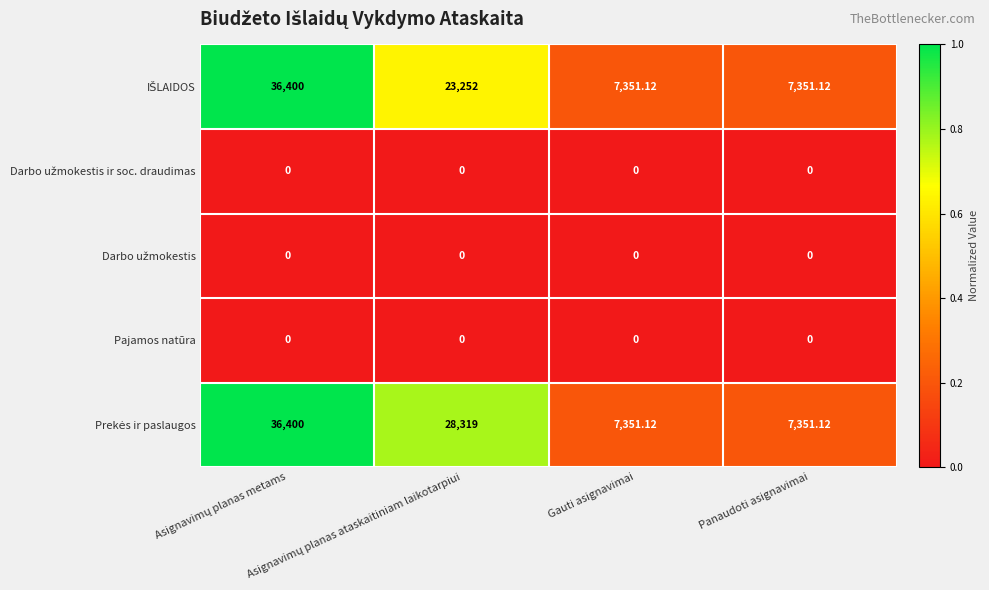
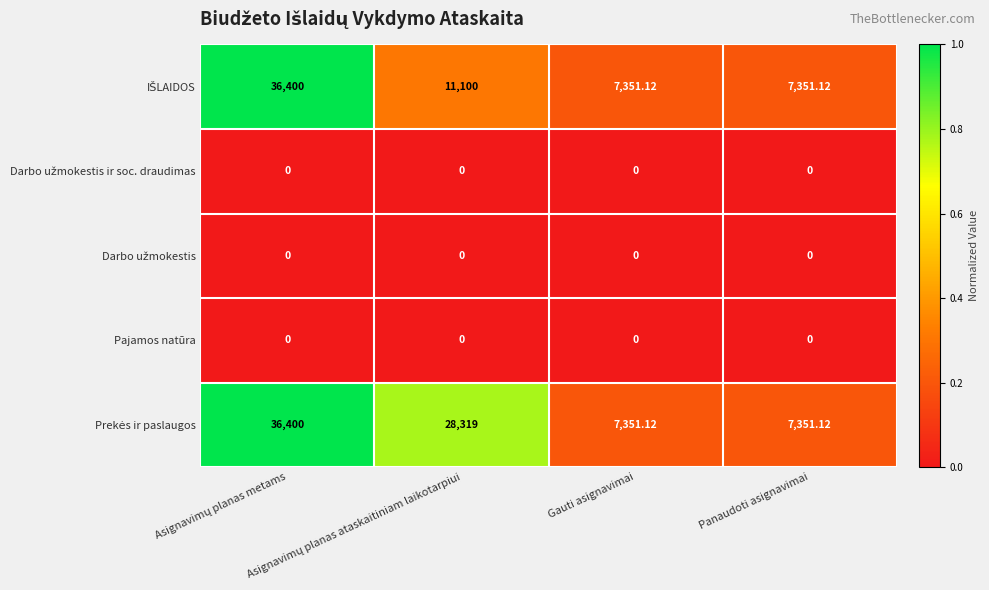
IŠLAIDOS, Asignavimų planas ataskaitiniam laikotarpiui: 23,252 -> 11,100
